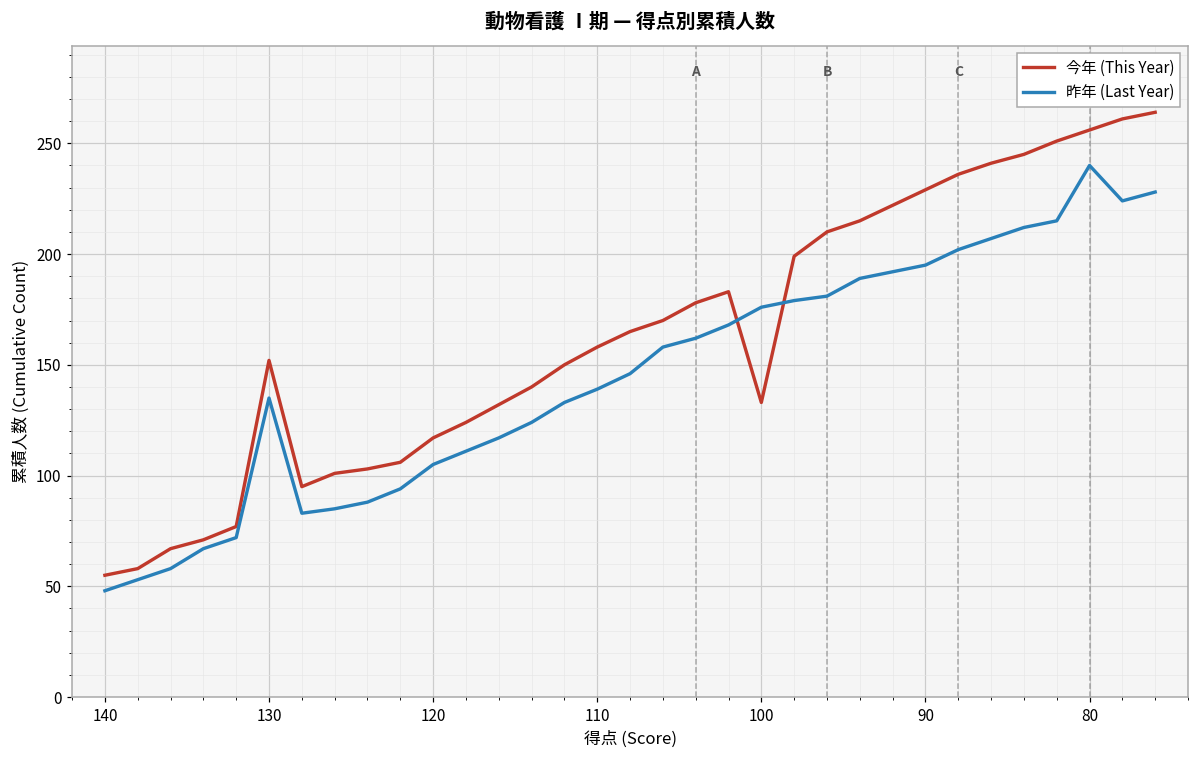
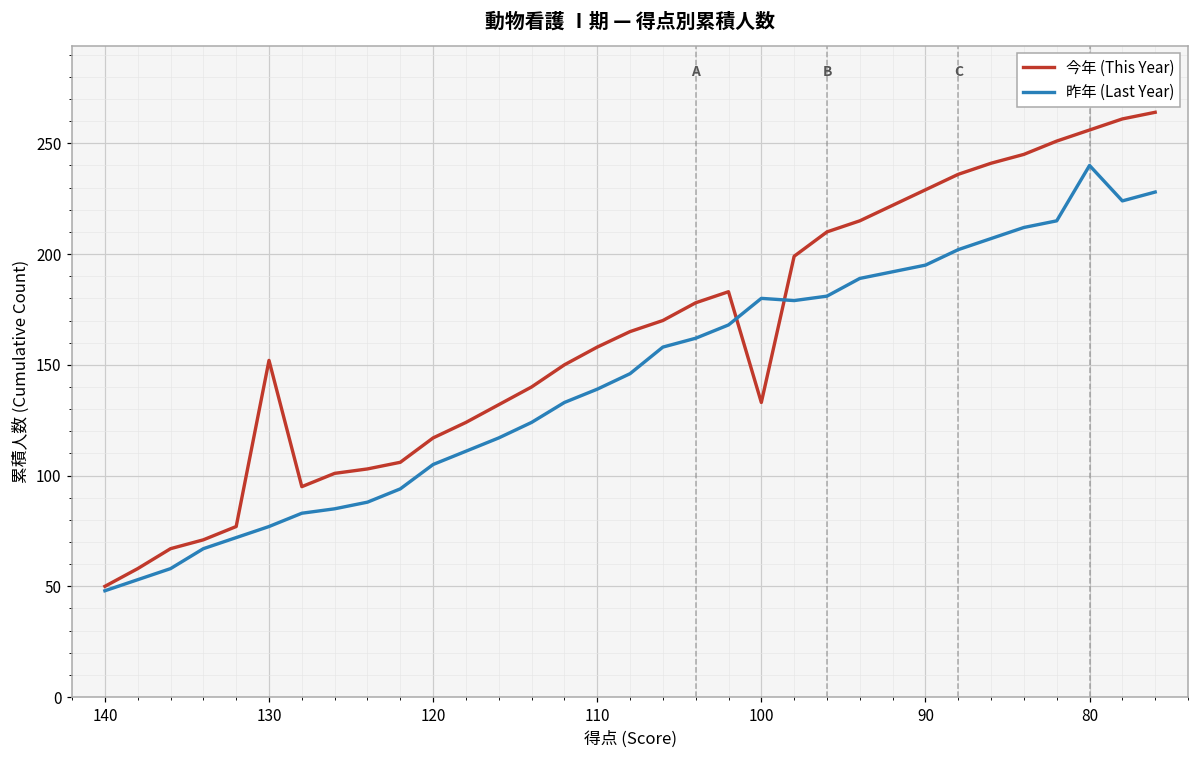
今年 (This Year), 140: 55 -> 50
昨年 (Last Year), 130: 135 -> 77
昨年 (Last Year), 100: 176 -> 180
